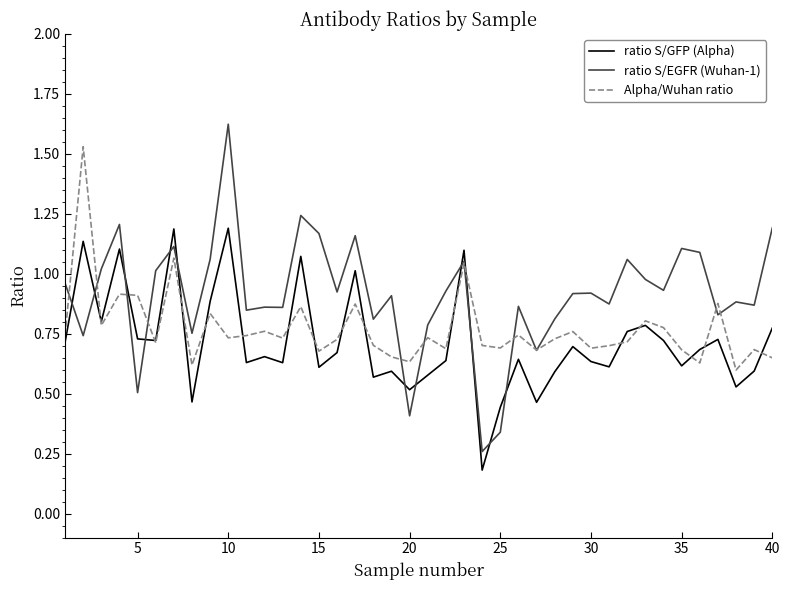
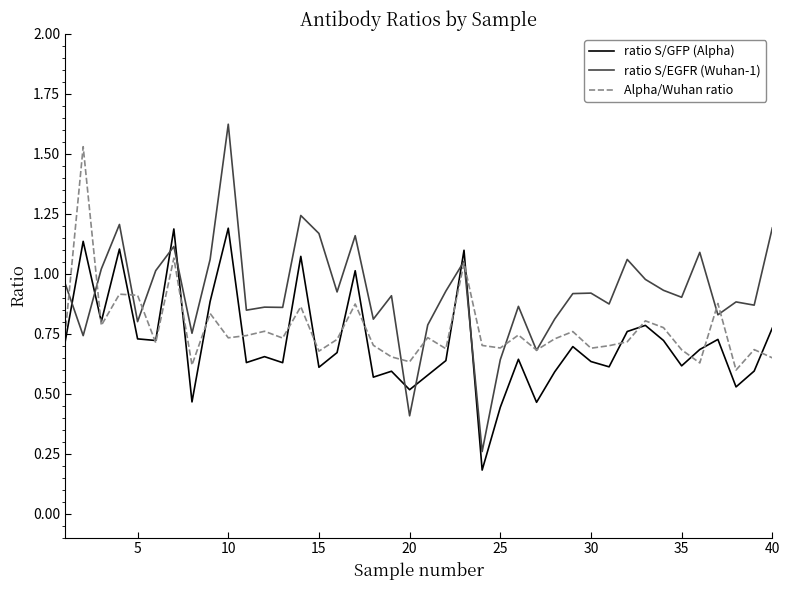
ratio S/EGFR (Wuhan-1), 5: 0.50 -> 0.80
ratio S/EGFR (Wuhan-1), 25: 0.34 -> 0.64
ratio S/EGFR (Wuhan-1), 35: 1.11 -> 0.90
